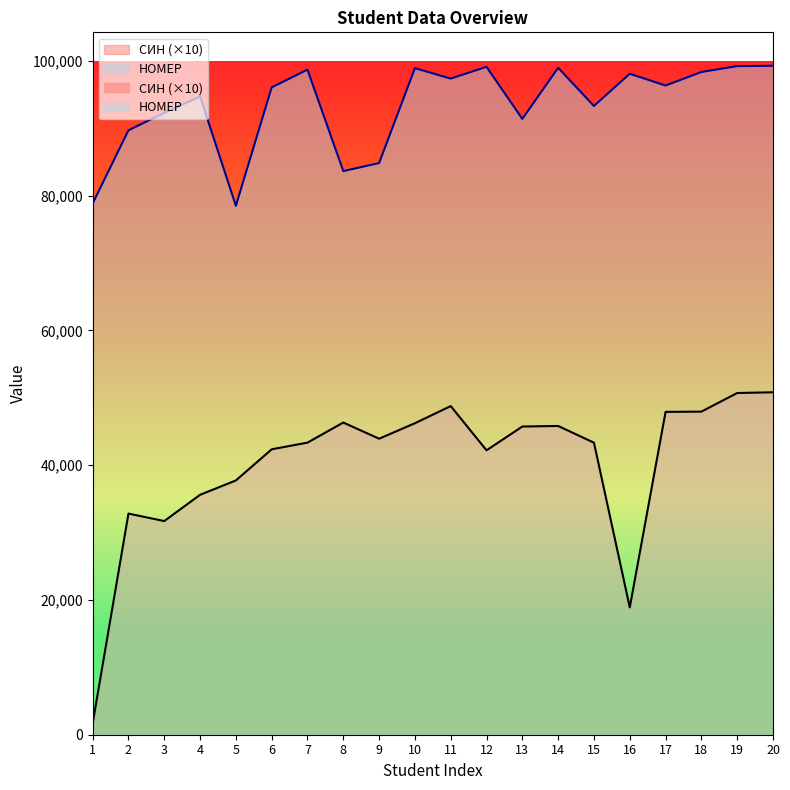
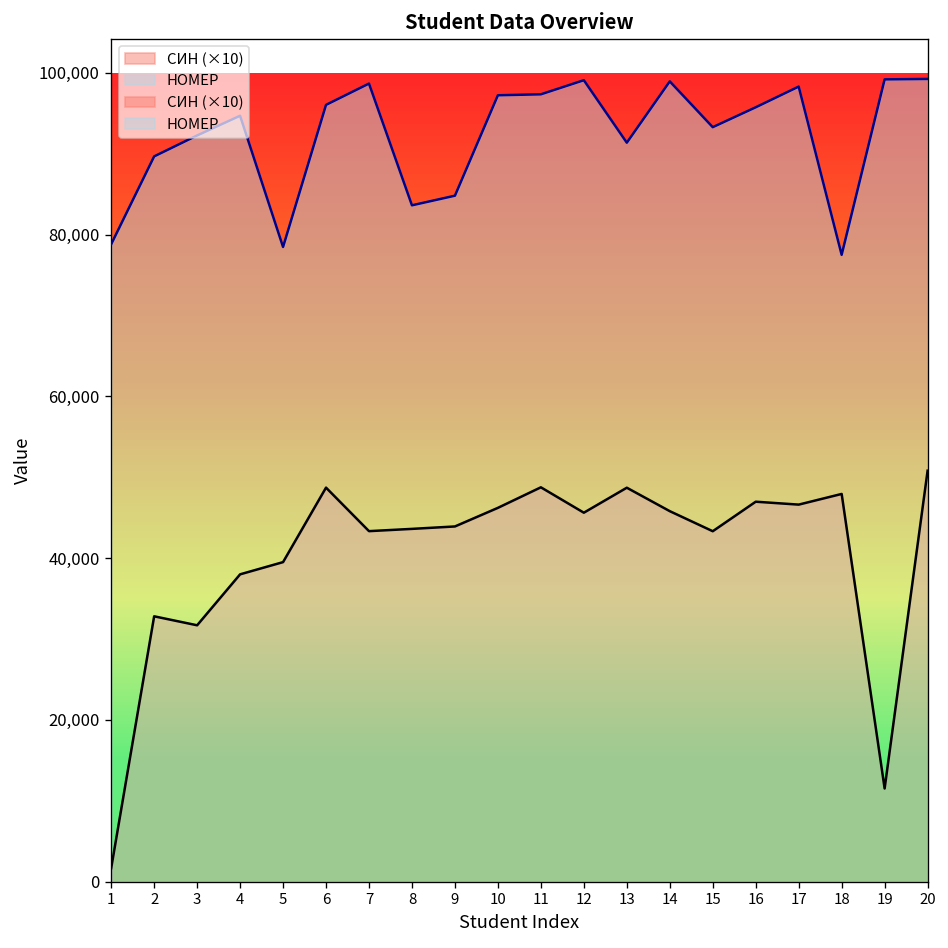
СИН (×10), 4: 36,000 -> 38,000
СИН (×10), 5: 38,000 -> 40,000
СИН (×10), 6: 42,000 -> 49,000
СИН (×10), 8: 46,000 -> 44,000
НОМЕР, 10: 99,000 -> 97,000
СИН (×10), 12: 42,000 -> 46,000
СИН (×10), 13: 46,000 -> 49,000
СИН (×10), 16: 19,000 -> 47,000
НОМЕР, 16: 98,000 -> 96,000
СИН (×10), 17: 48,000 -> 47,000
НОМЕР, 17: 96,000 -> 98,000
НОМЕР, 18: 98,000 -> 78,000
СИН (×10), 19: 51,000 -> 12,000
